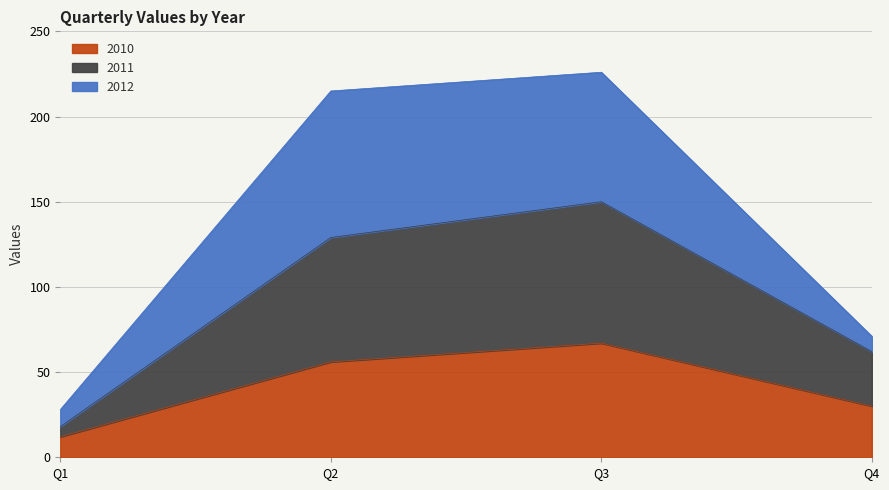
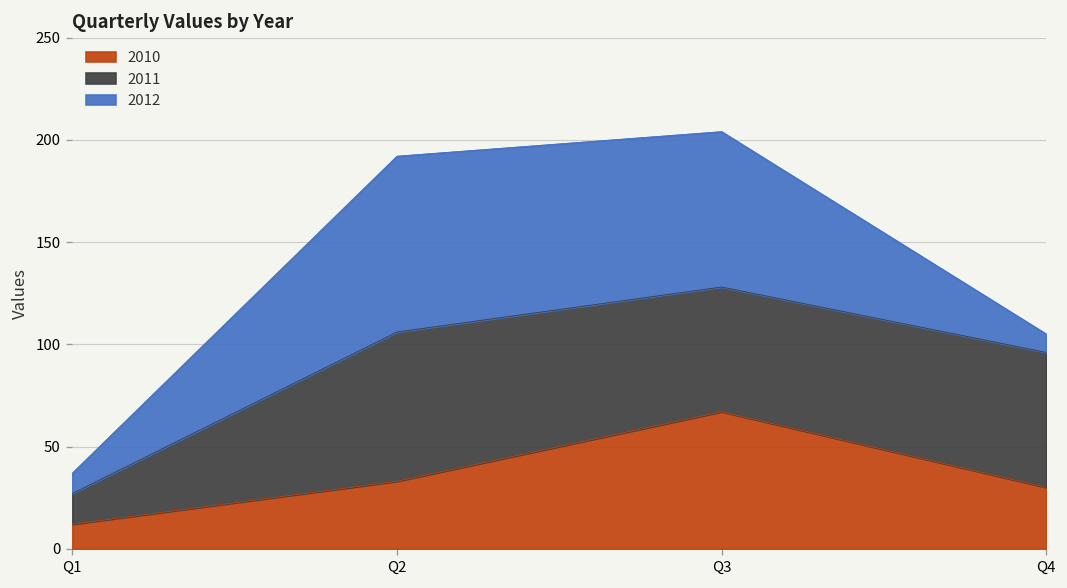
2011, Q1: 6 -> 15
2010, Q2: 56 -> 33
2011, Q3: 83 -> 61
2011, Q4: 32 -> 66
